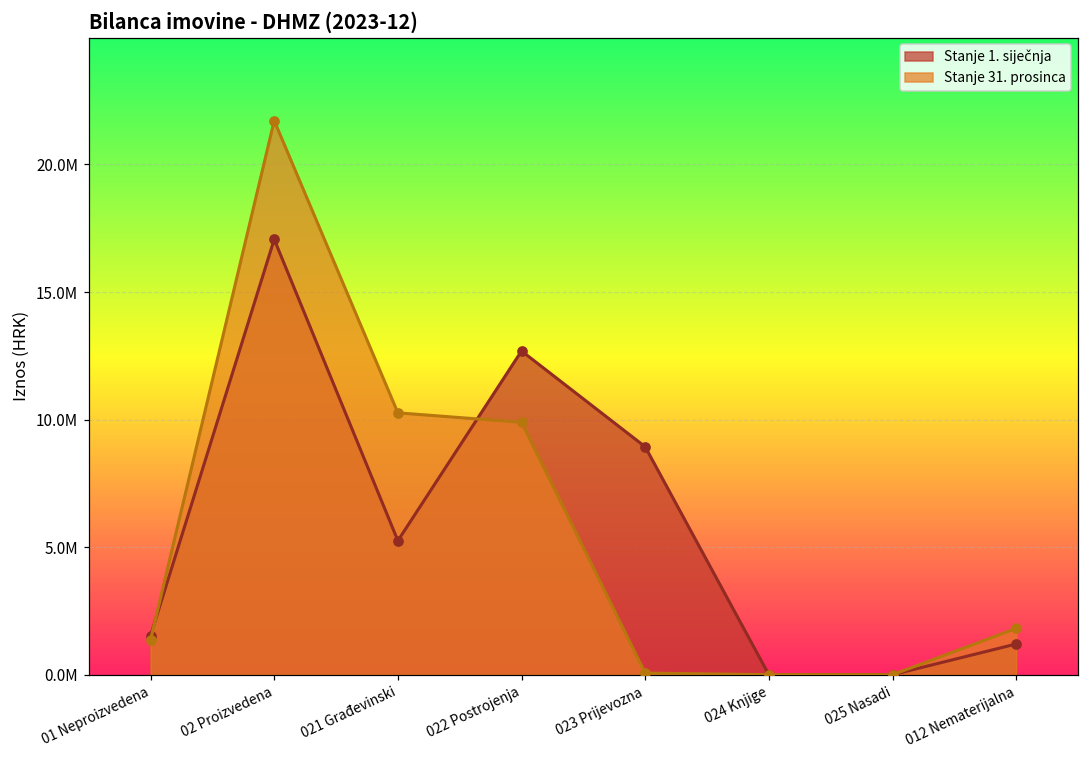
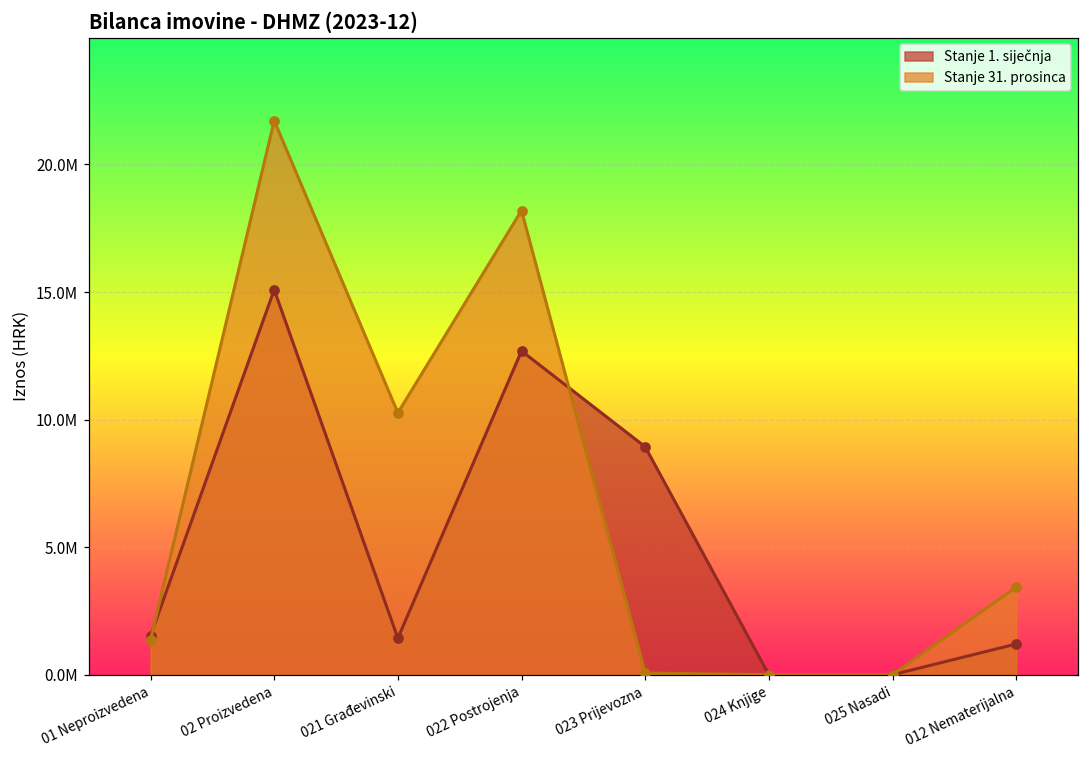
Stanje 1. siječnja, 02 Proizvedena: 17100000 -> 15100000
Stanje 1. siječnja, 021 Građevinski: 5300000 -> 1400000
Stanje 31. prosinca, 022 Postrojenja: 9900000 -> 18200000
Stanje 31. prosinca, 012 Nematerijalna: 1800000 -> 3400000
